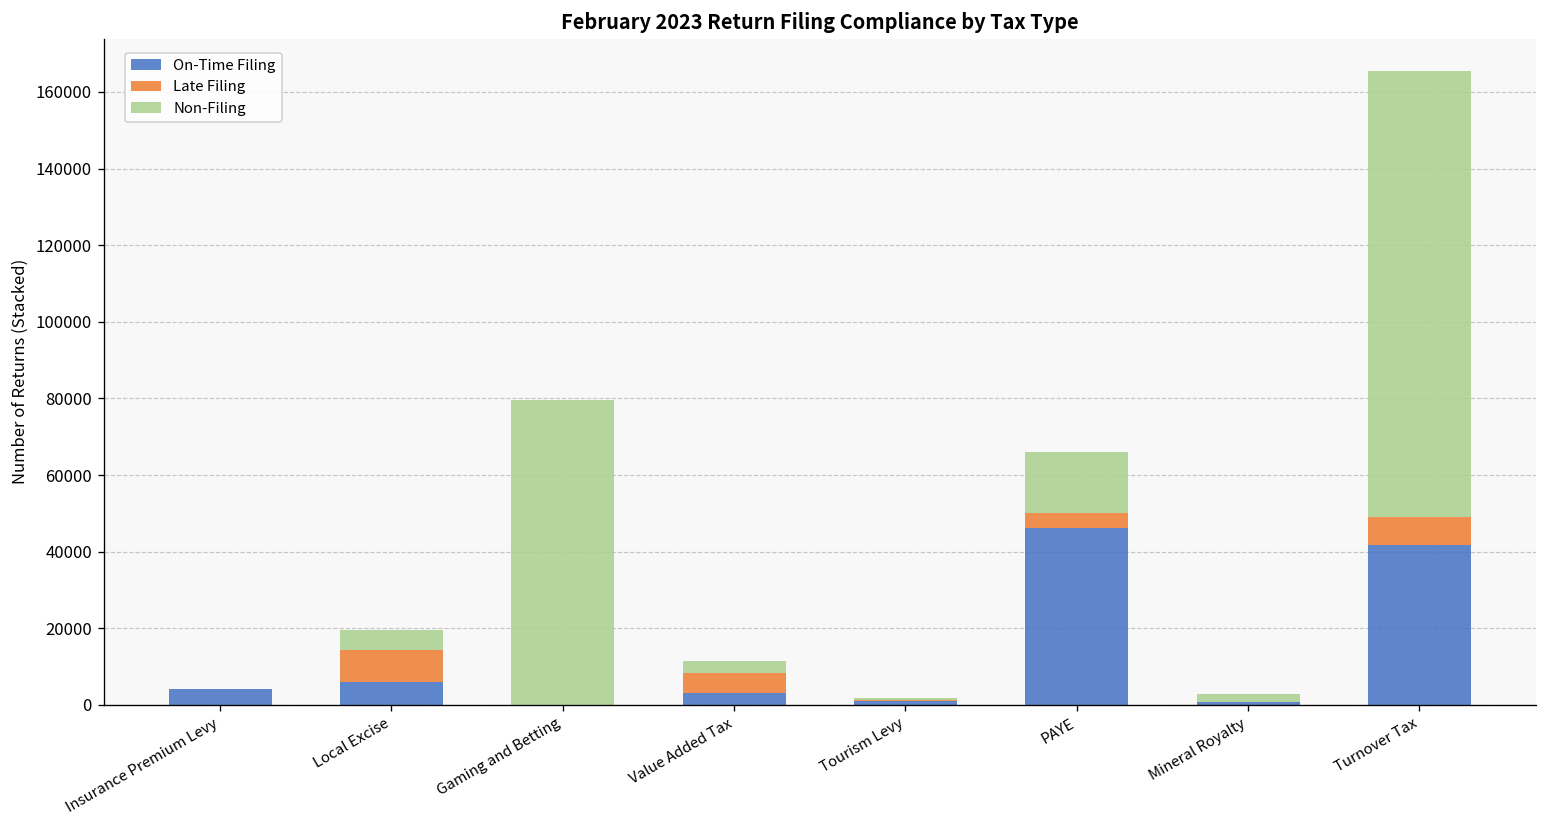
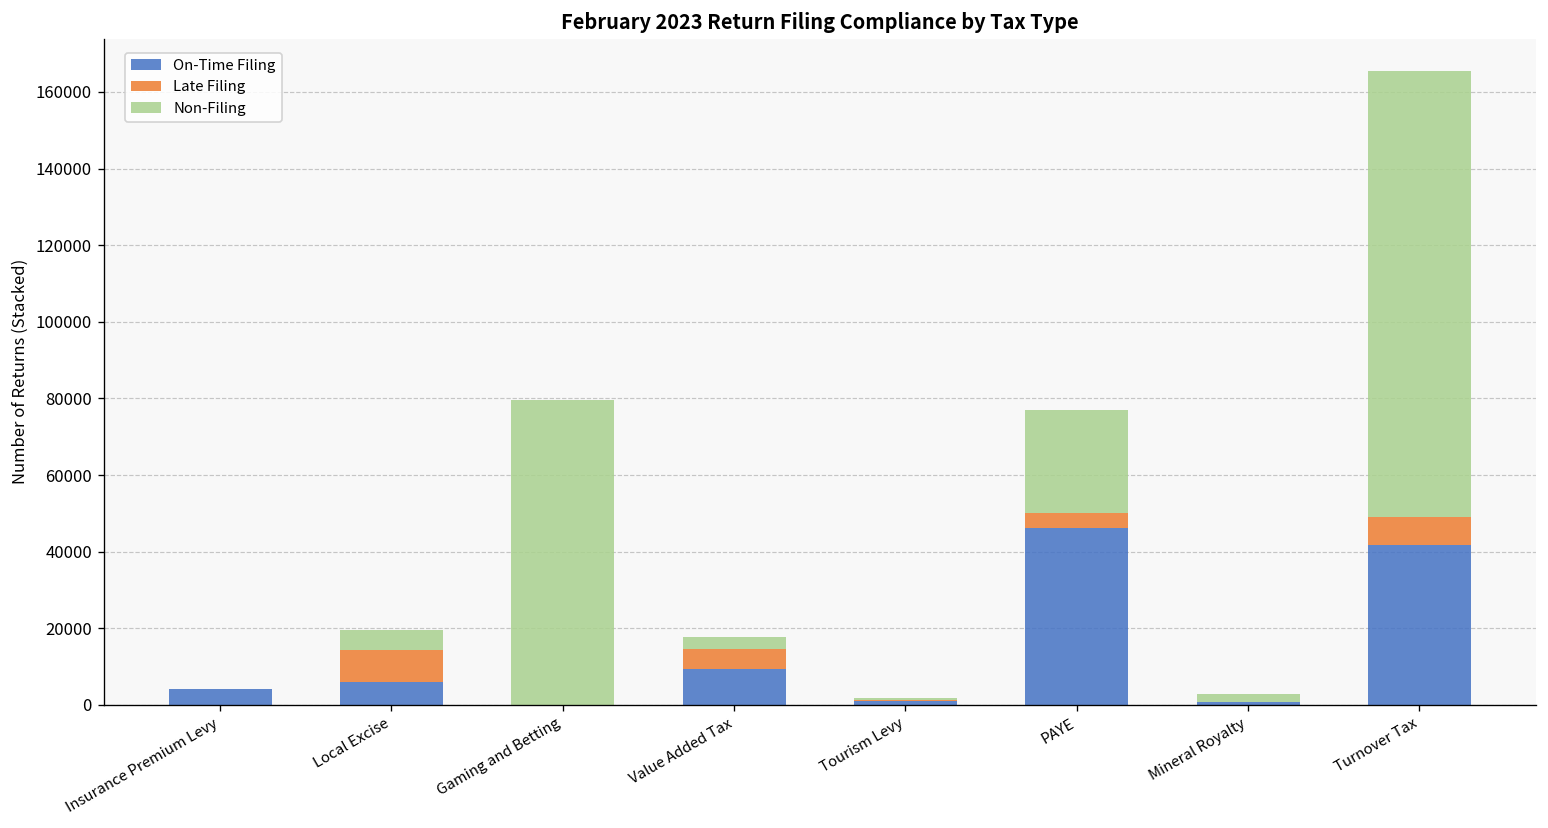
On-Time Filing, Value Added Tax: 3000 -> 9000
Non-Filing, PAYE: 16000 -> 27000
